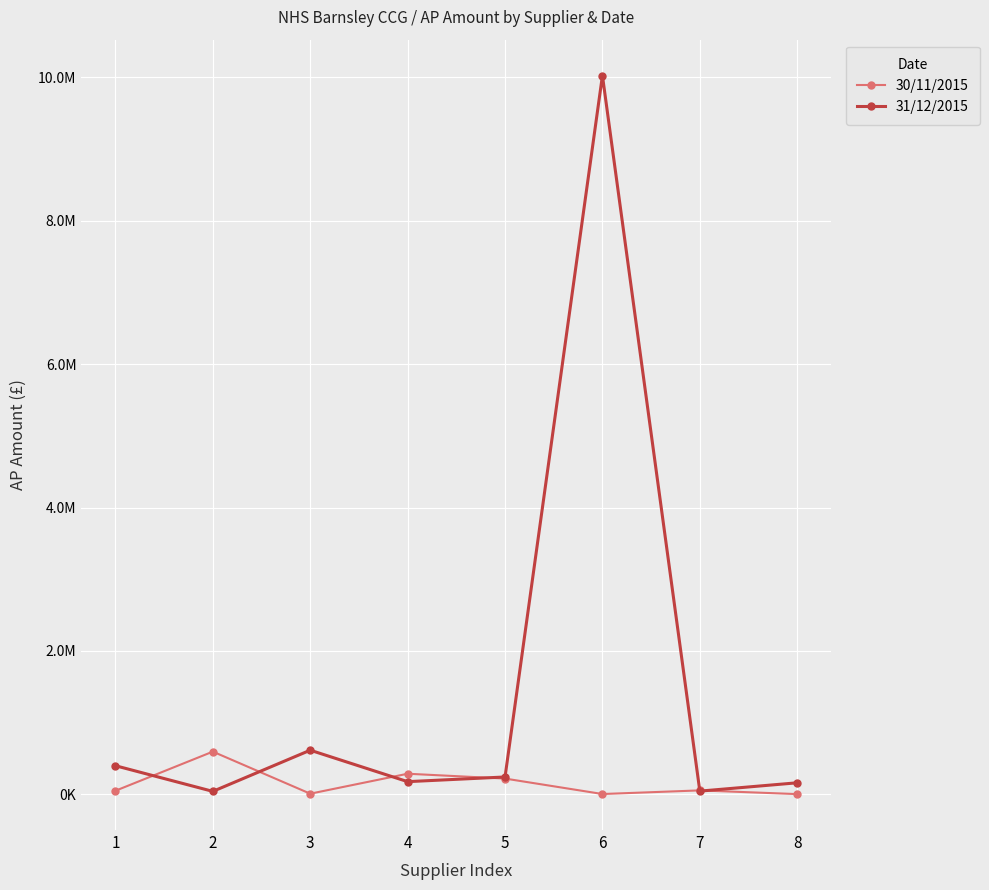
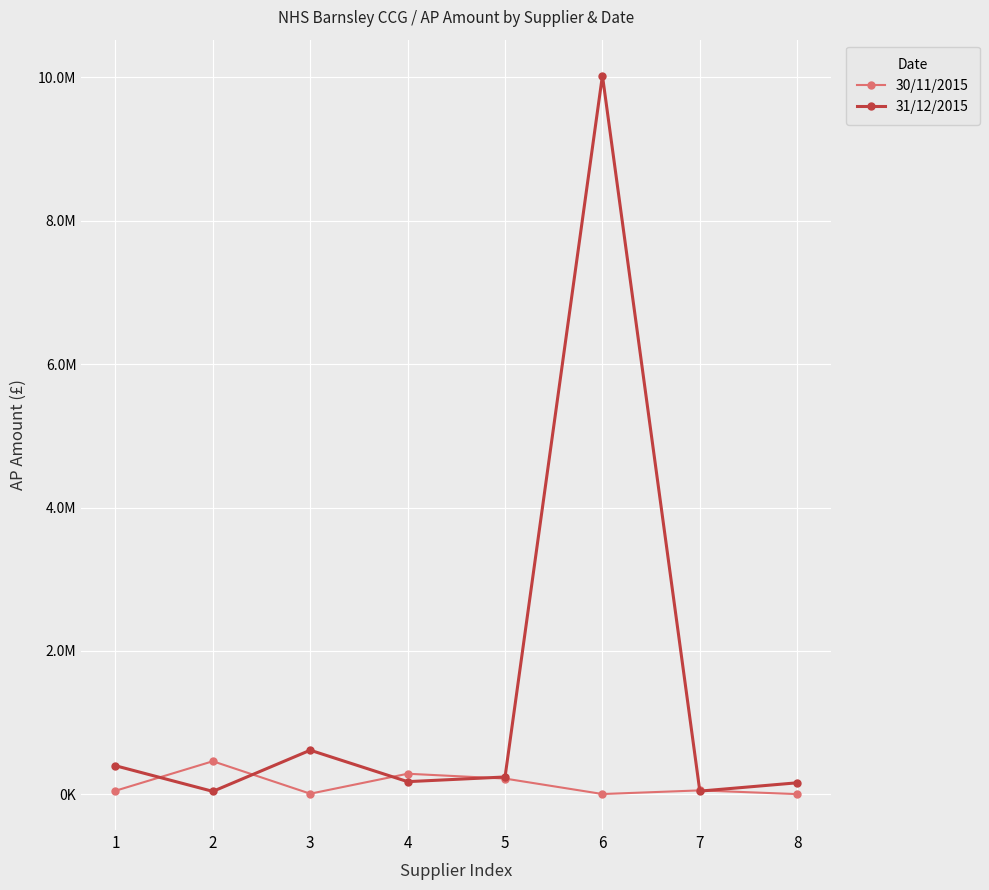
30/11/2015, 2: 600000 -> 500000
